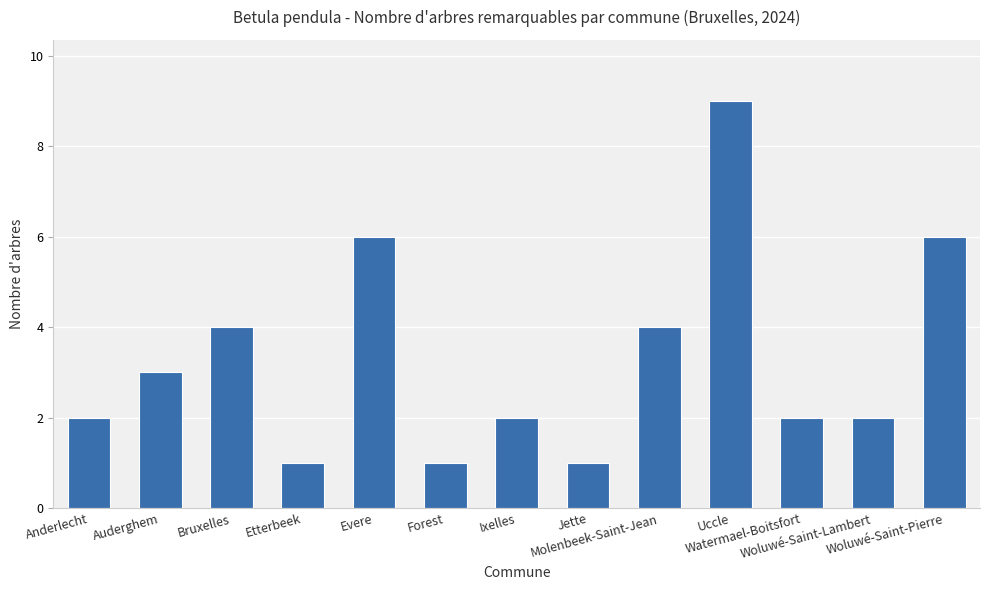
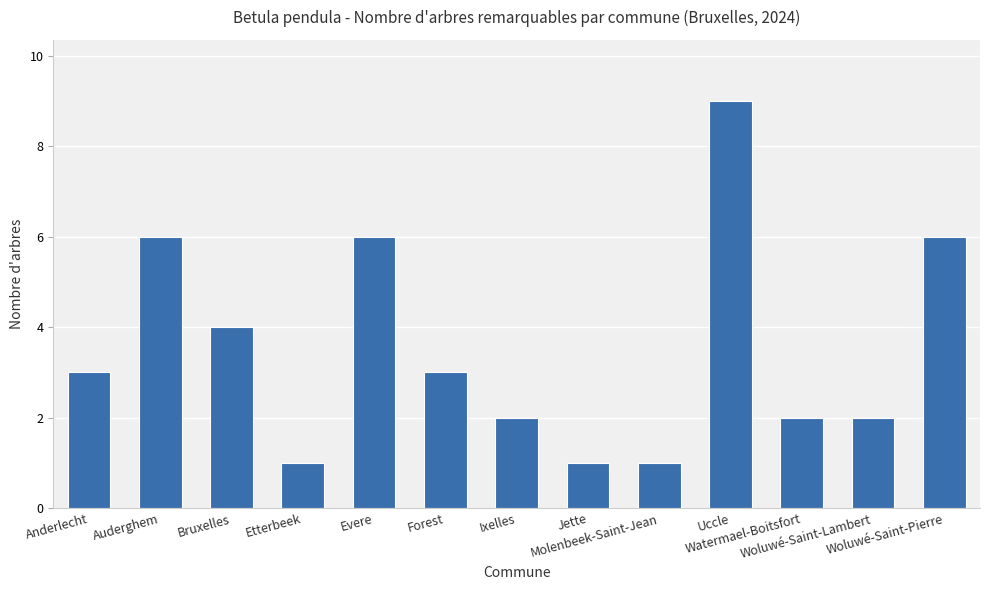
Anderlecht: 2 -> 3
Auderghem: 3 -> 6
Forest: 1 -> 3
Molenbeek-Saint-Jean: 4 -> 1
